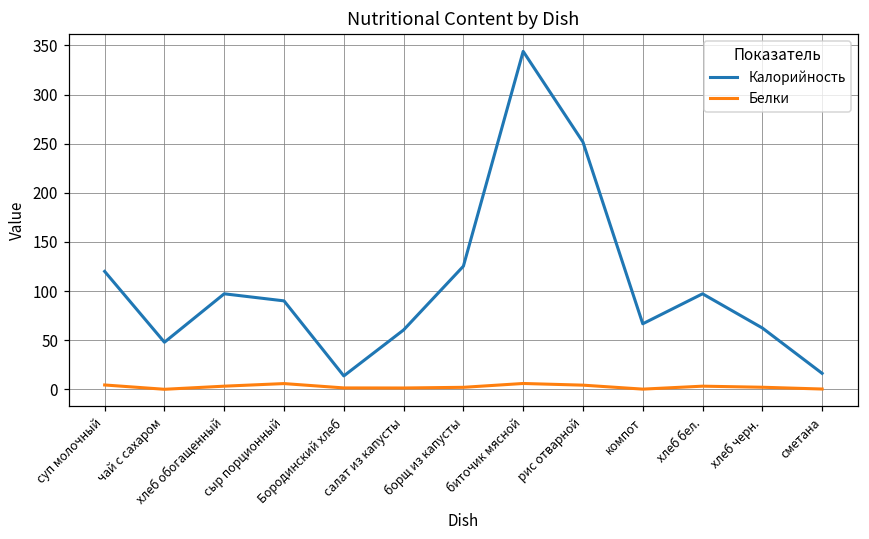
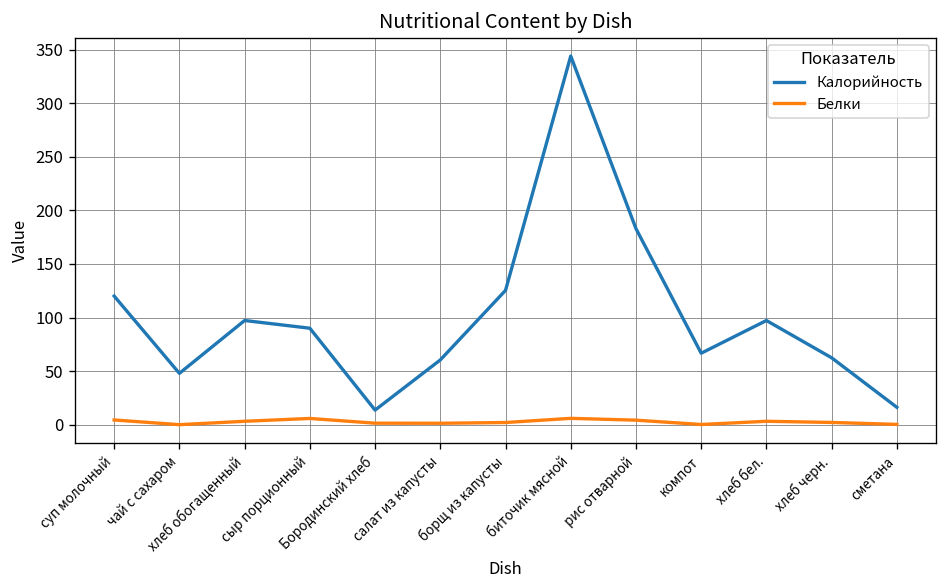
Калорийность, рис отварной: 250 -> 180
